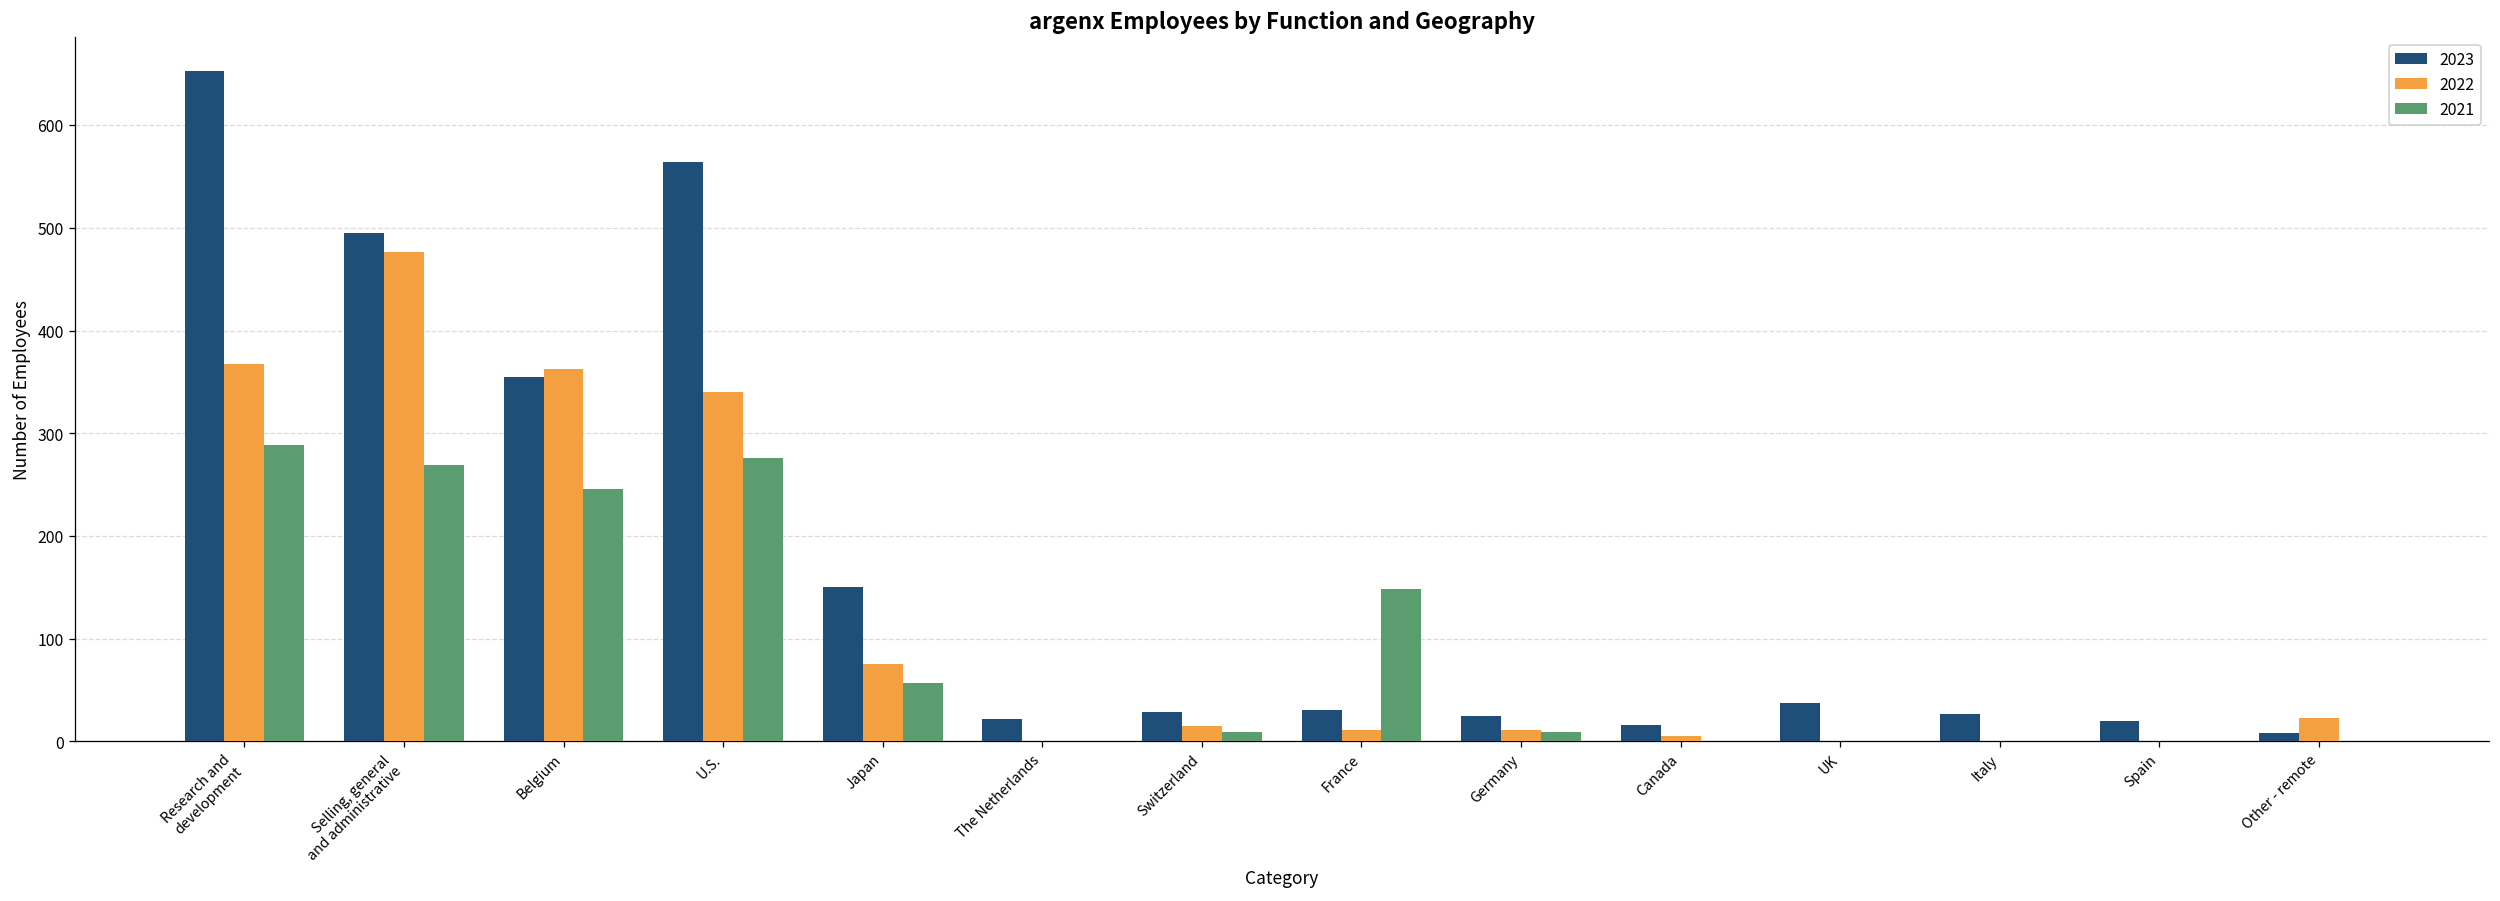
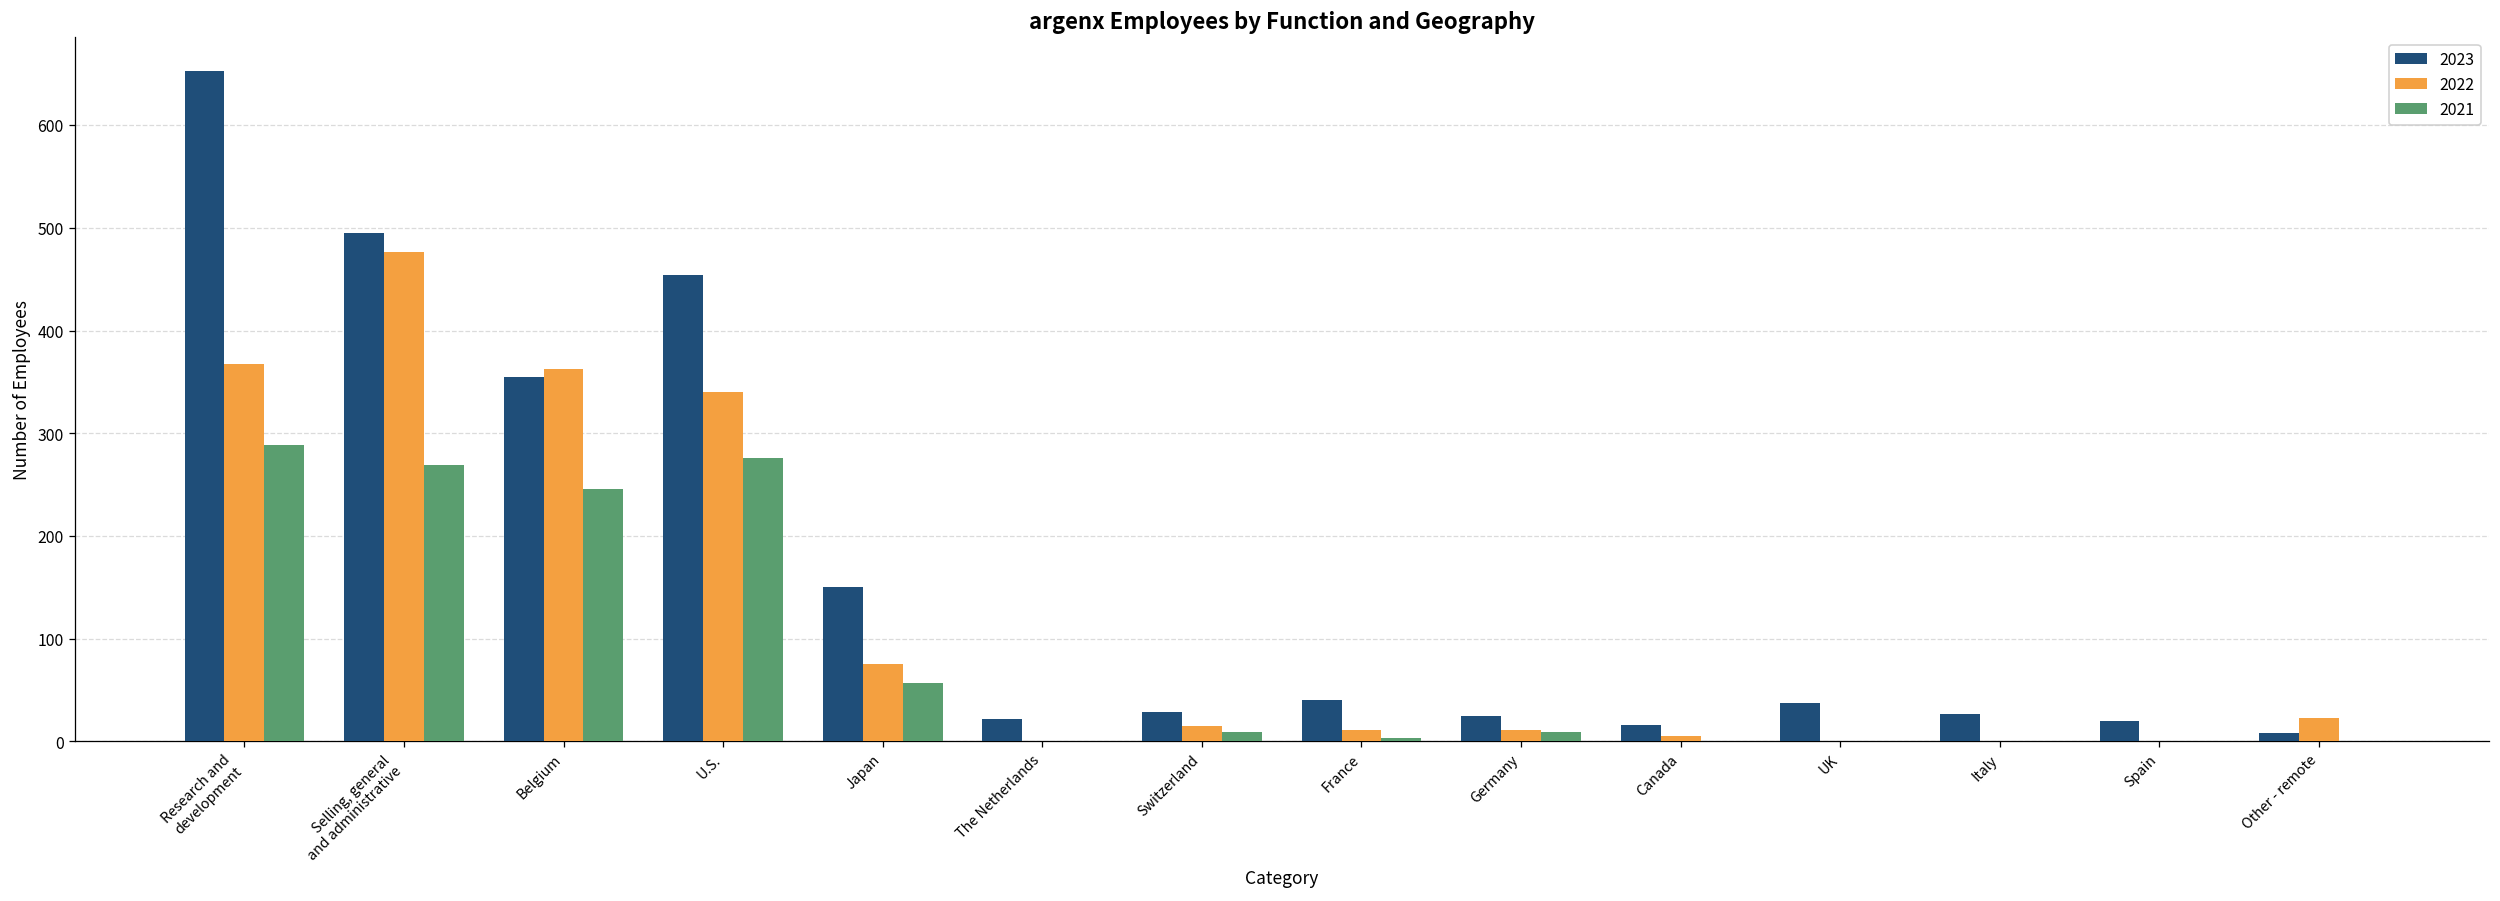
2023, U.S.: 560 -> 450
2023, France: 30 -> 40
2021, France: 150 -> 0
